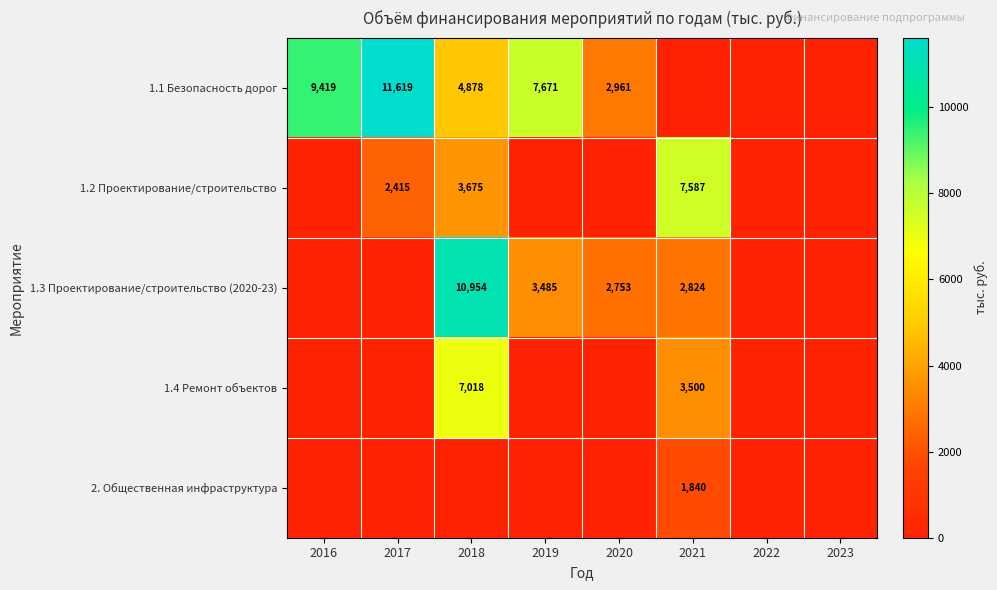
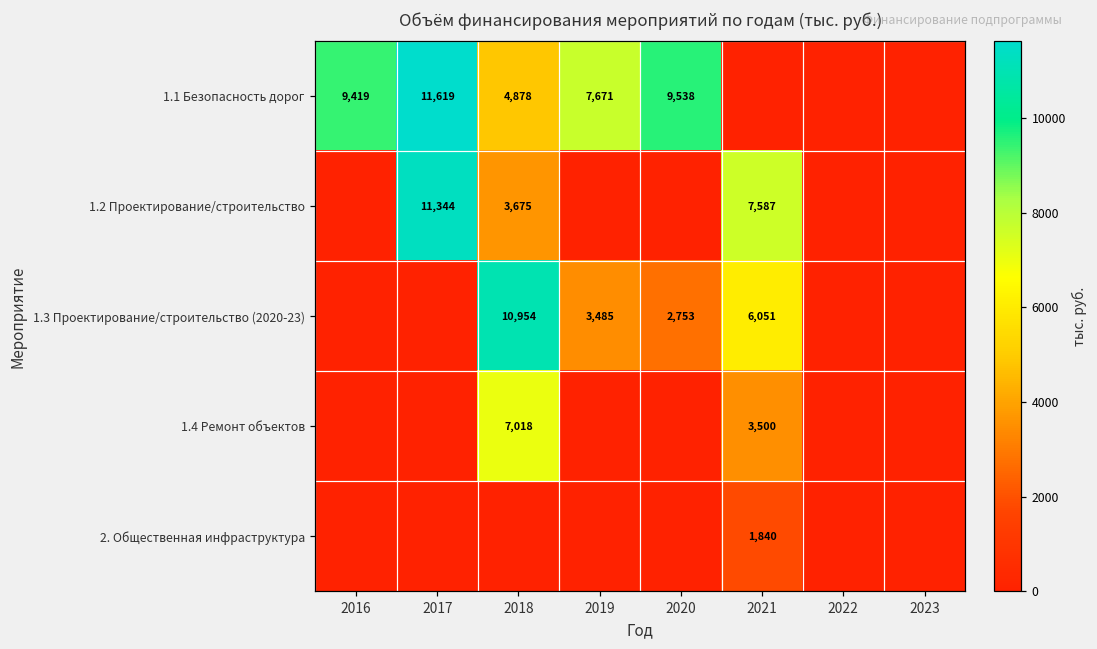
1.1 Безопасность дорог, 2020: 2,961 -> 9,538
1.2 Проектирование/строительство, 2017: 2,415 -> 11,344
1.3 Проектирование/строительство (2020-23), 2021: 2,824 -> 6,051
